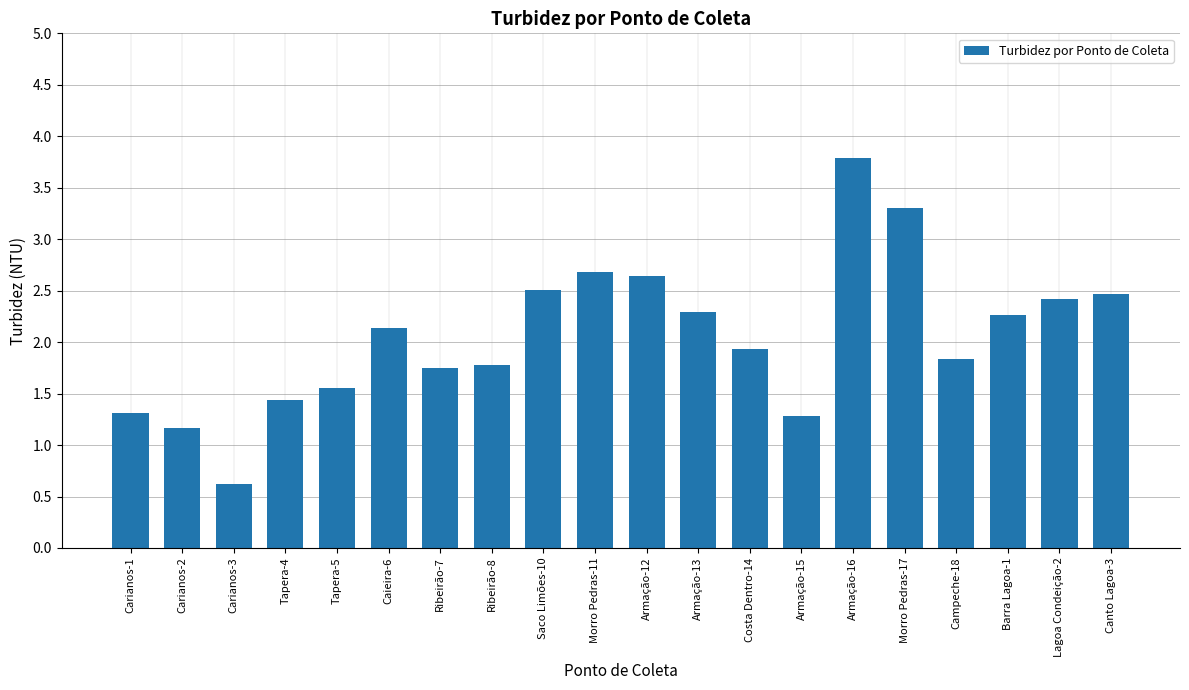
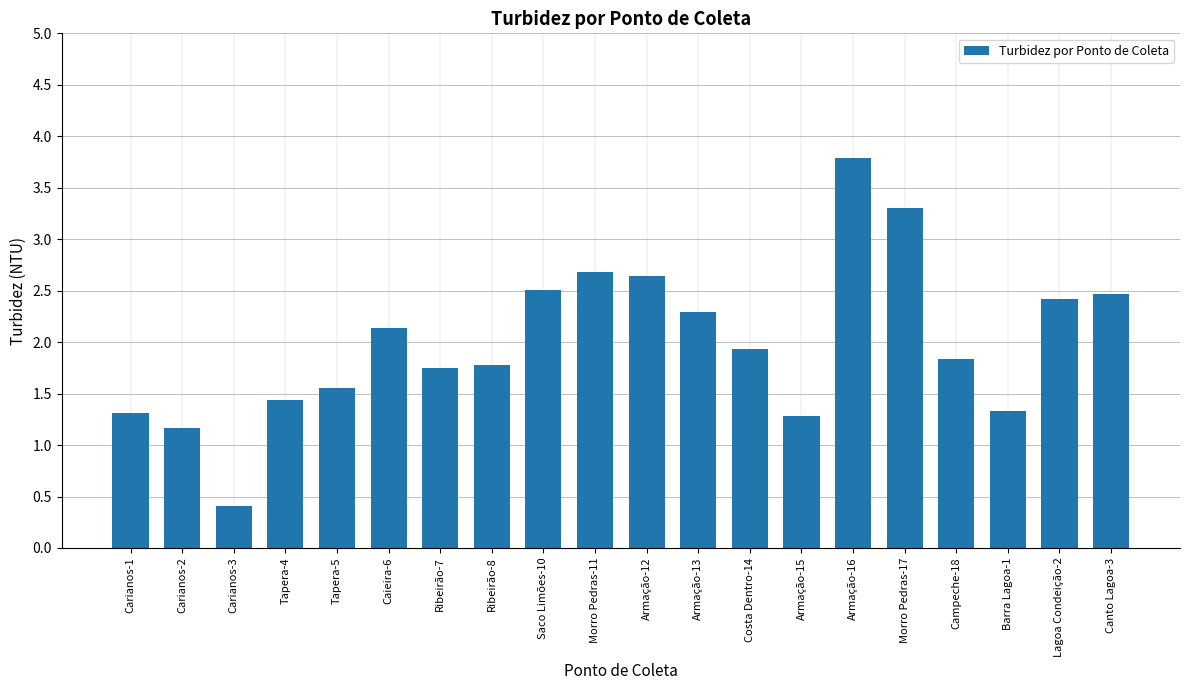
Carianos-3: 0.62 -> 0.41
Barra Lagoa-1: 2.26 -> 1.33
